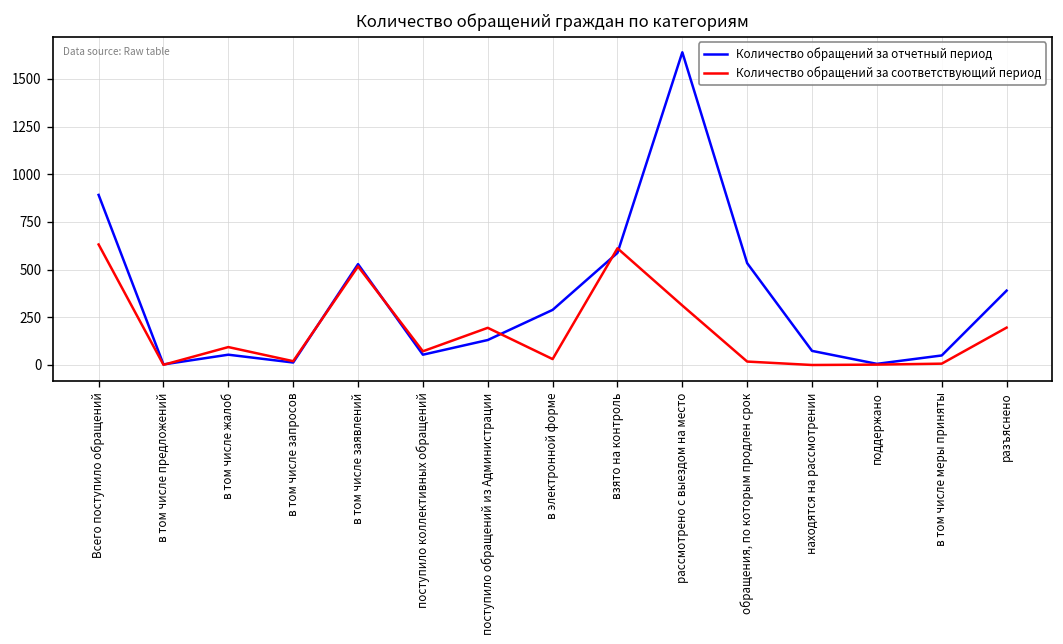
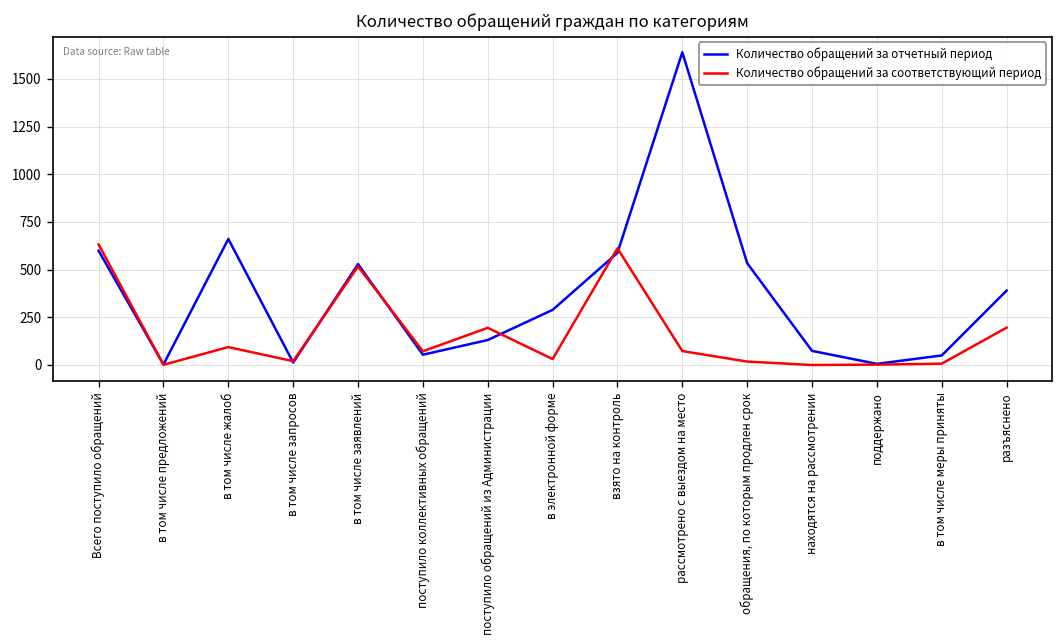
Количество обращений за отчетный период, Всего поступило обращений: 890 -> 600
Количество обращений за отчетный период, в том числе жалоб: 50 -> 660
Количество обращений за соответствующий период, рассмотрено с выездом на место: 310 -> 70
